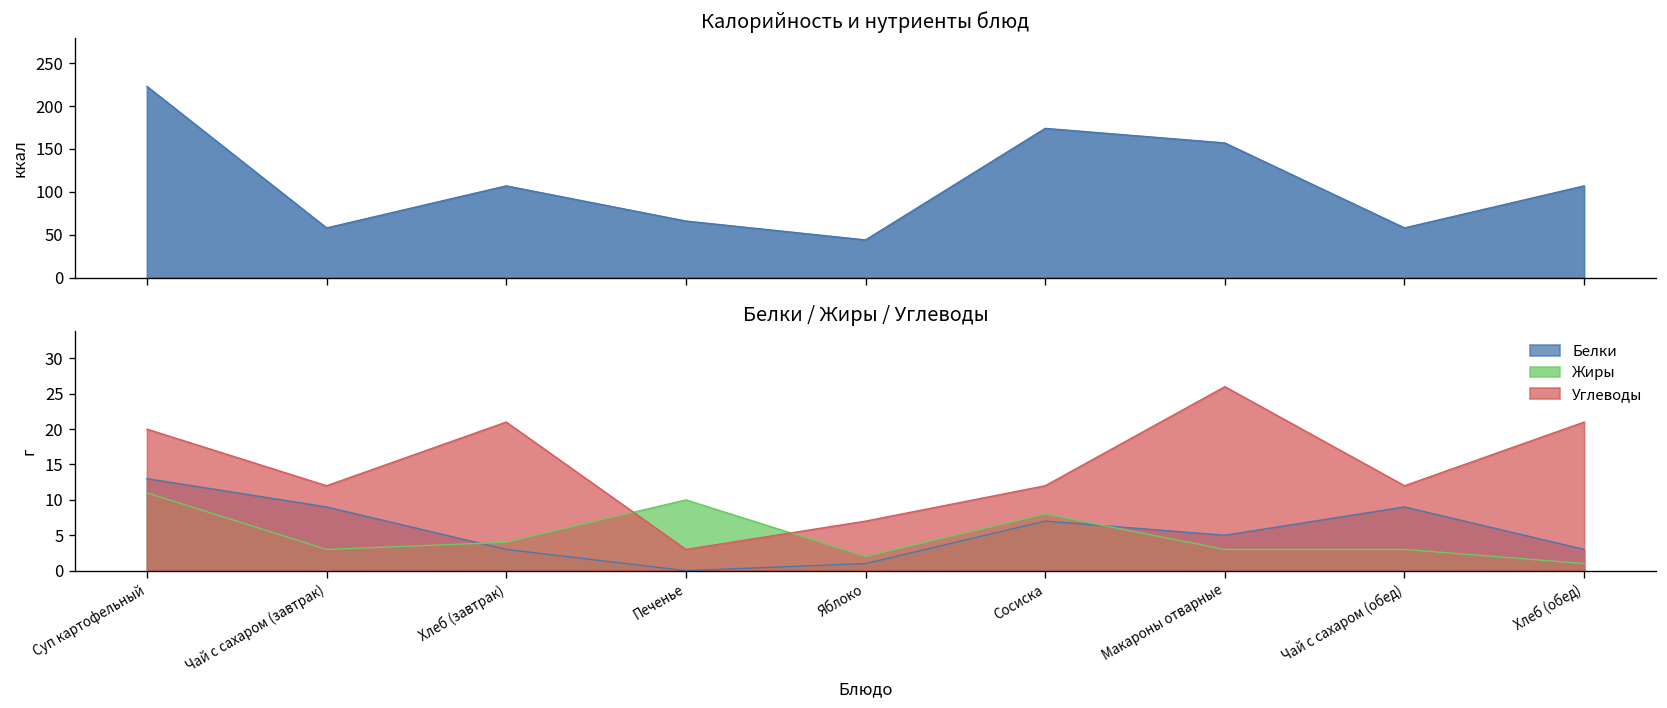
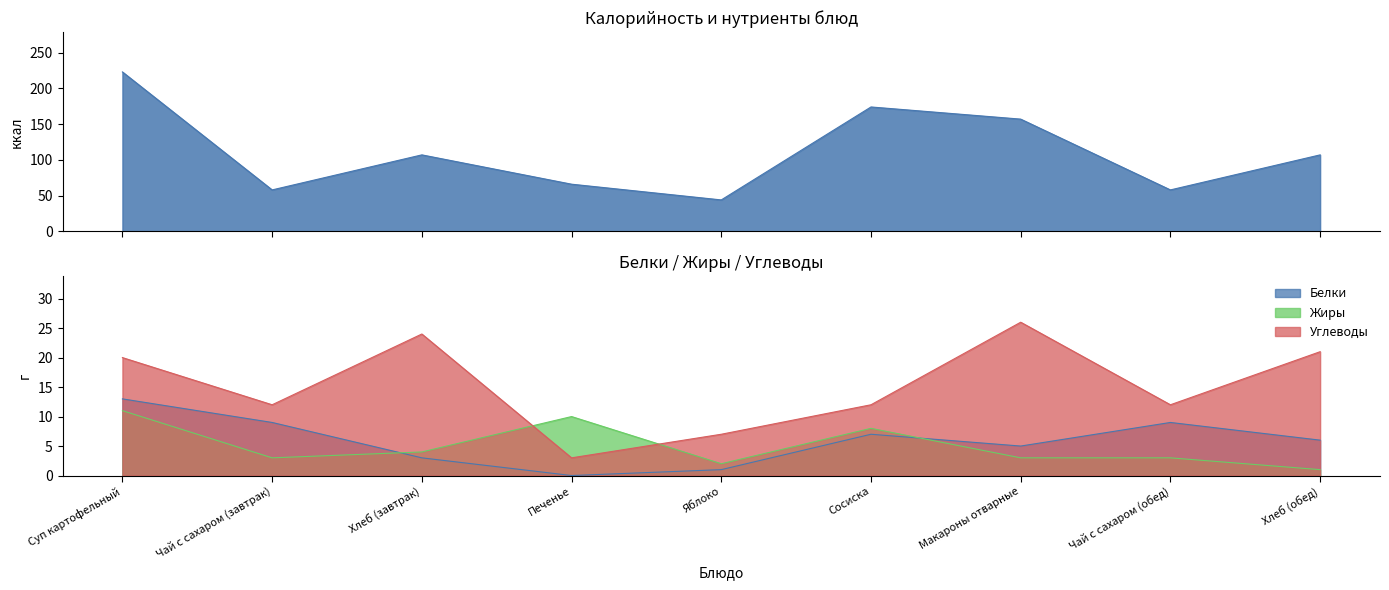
Белки / Жиры / Углеводы, Углеводы, Хлеб (завтрак): 21 -> 24
Белки / Жиры / Углеводы, Белки, Хлеб (обед): 3 -> 6
